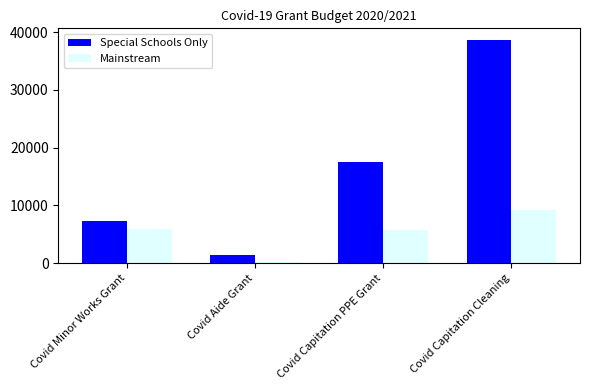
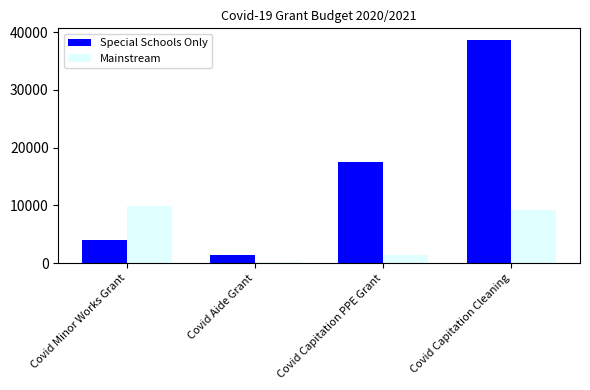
Special Schools Only, Covid Minor Works Grant: 7000 -> 4000
Mainstream, Covid Minor Works Grant: 6000 -> 10000
Mainstream, Covid Capitation PPE Grant: 6000 -> 2000
